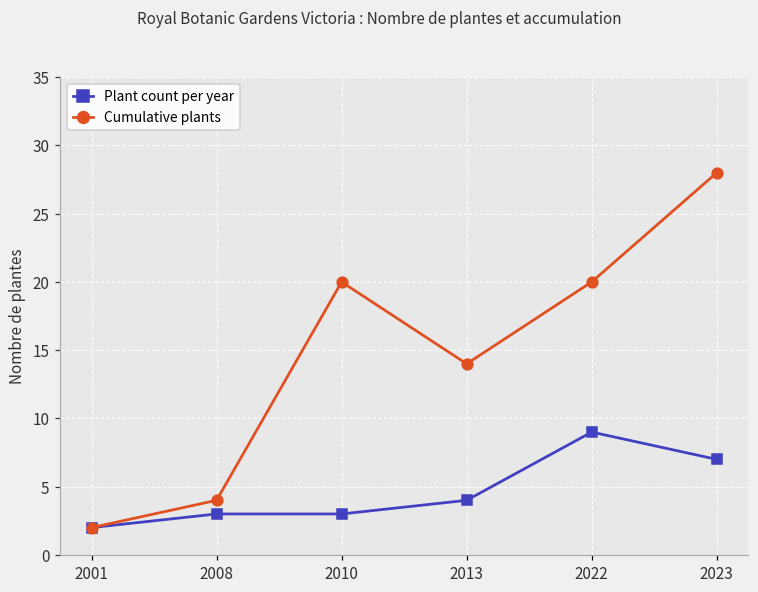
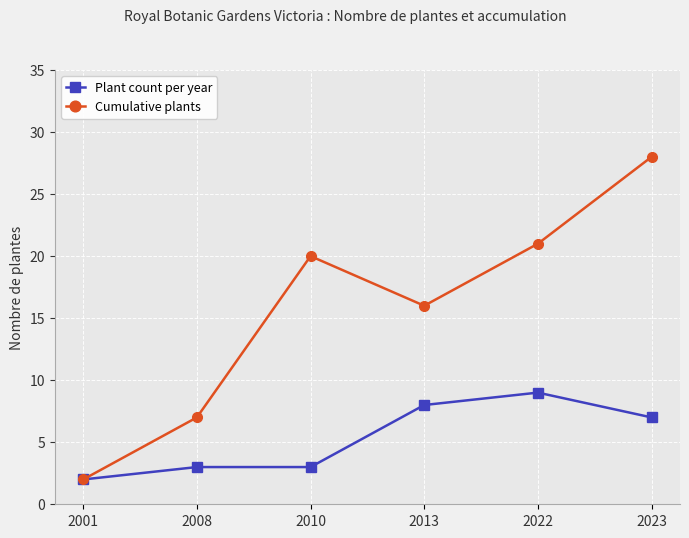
Cumulative plants, 2008: 4 -> 7
Plant count per year, 2013: 4 -> 8
Cumulative plants, 2013: 14 -> 16
Cumulative plants, 2022: 20 -> 21
